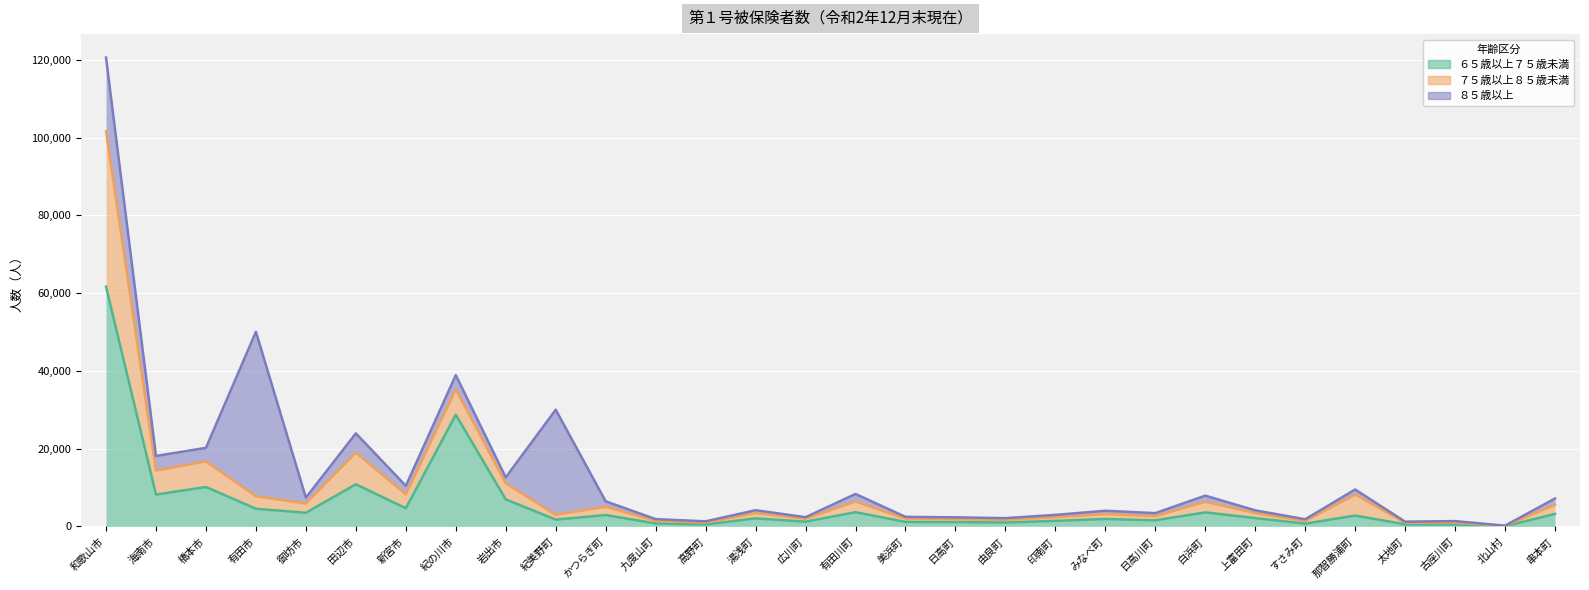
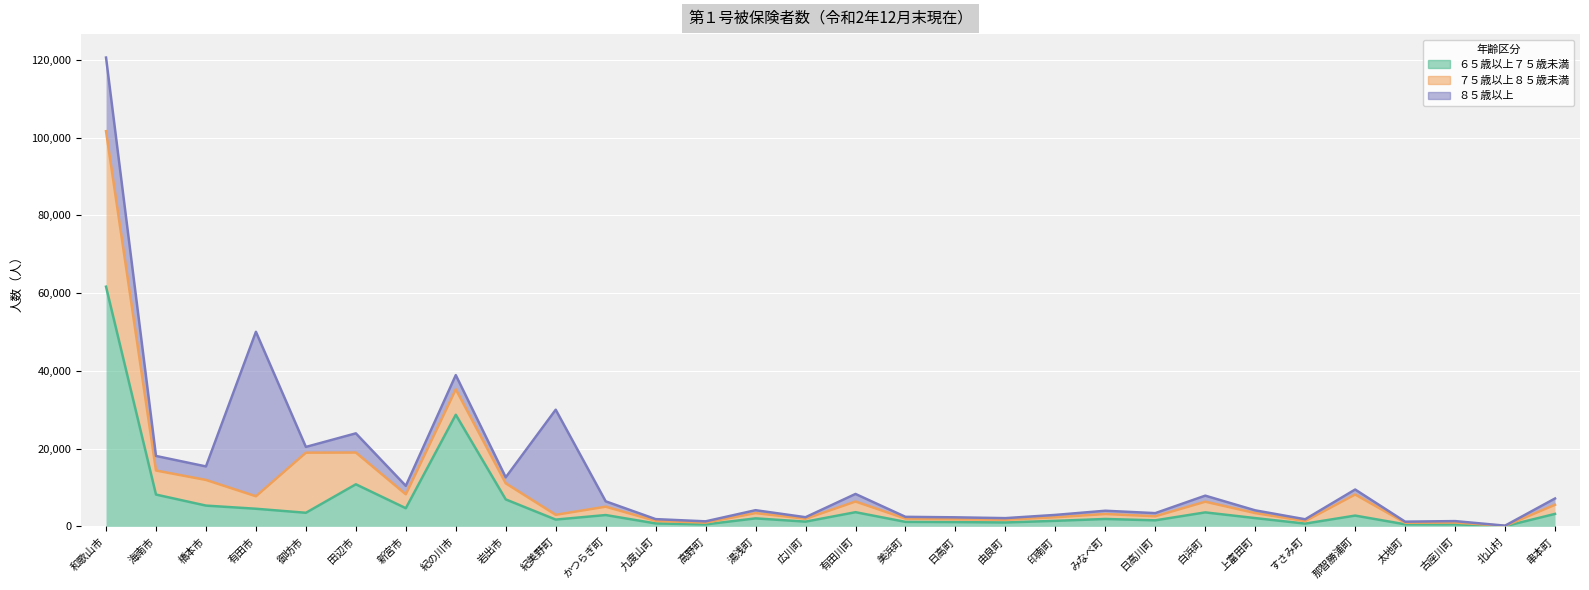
６５歳以上７５歳未満, 橋本市: 10,000 -> 5,000
７５歳以上８５歳未満, 御坊市: 2,000 -> 15,000
